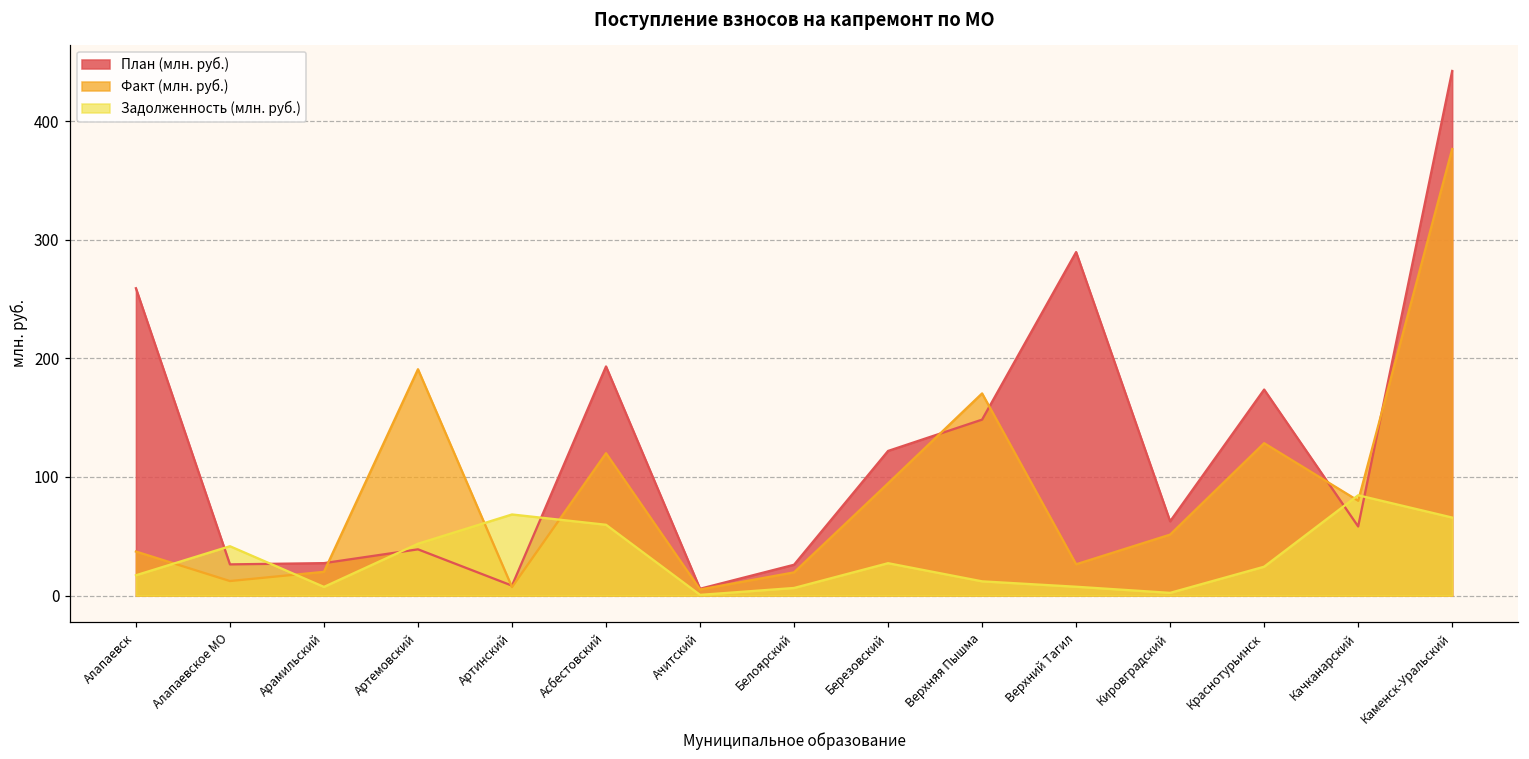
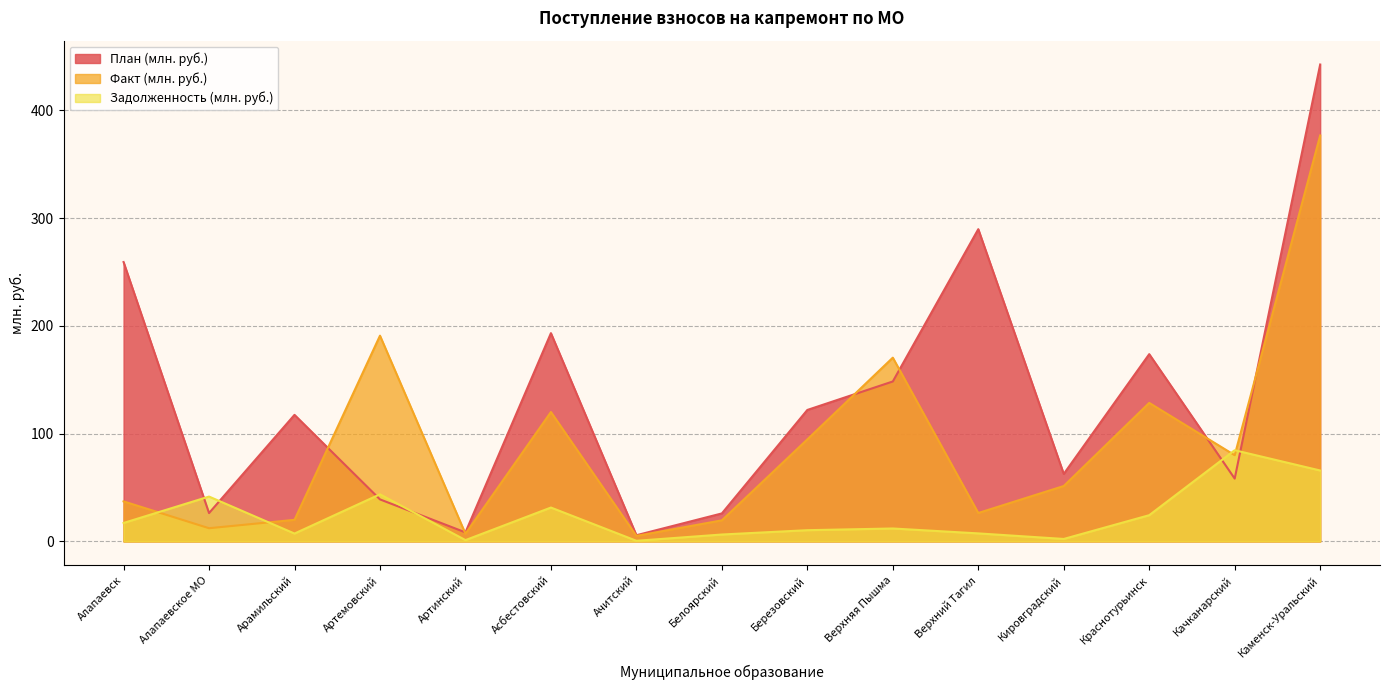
План (млн. руб.), Арамильский: 27 -> 117
Задолженность (млн. руб.), Артинский: 68 -> 1
Задолженность (млн. руб.), Асбестовский: 60 -> 31
Задолженность (млн. руб.), Березовский: 27 -> 10
